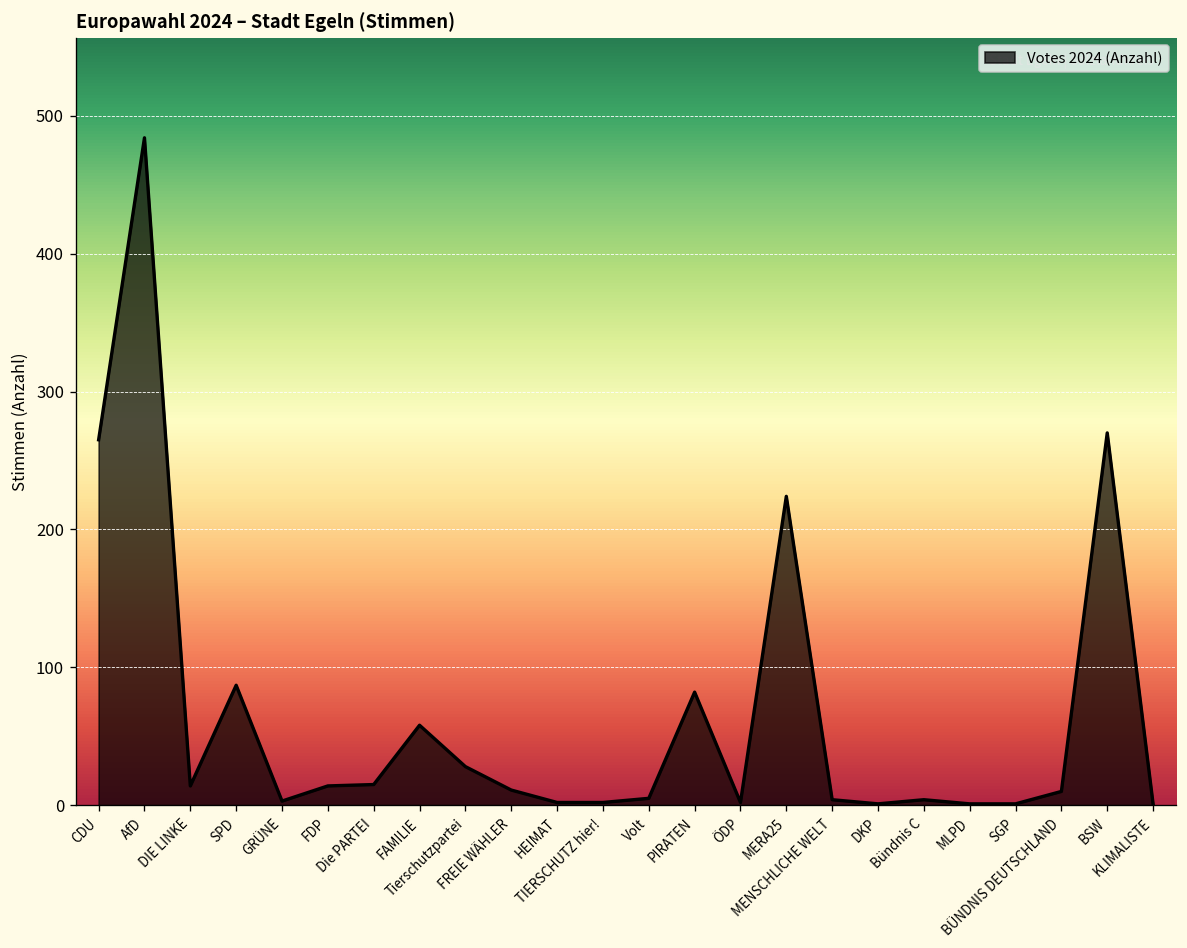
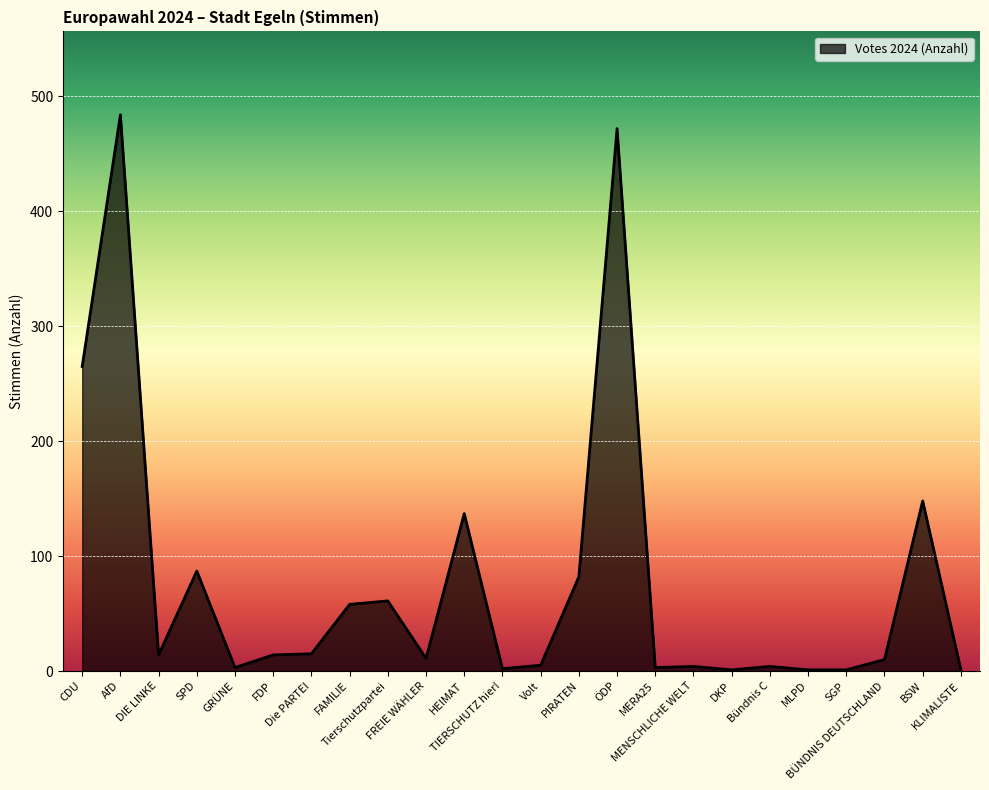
Tierschutzpartei: 28 -> 61
HEIMAT: 2 -> 137
ÖDP: 2 -> 472
MERA25: 224 -> 3
BSW: 270 -> 148
